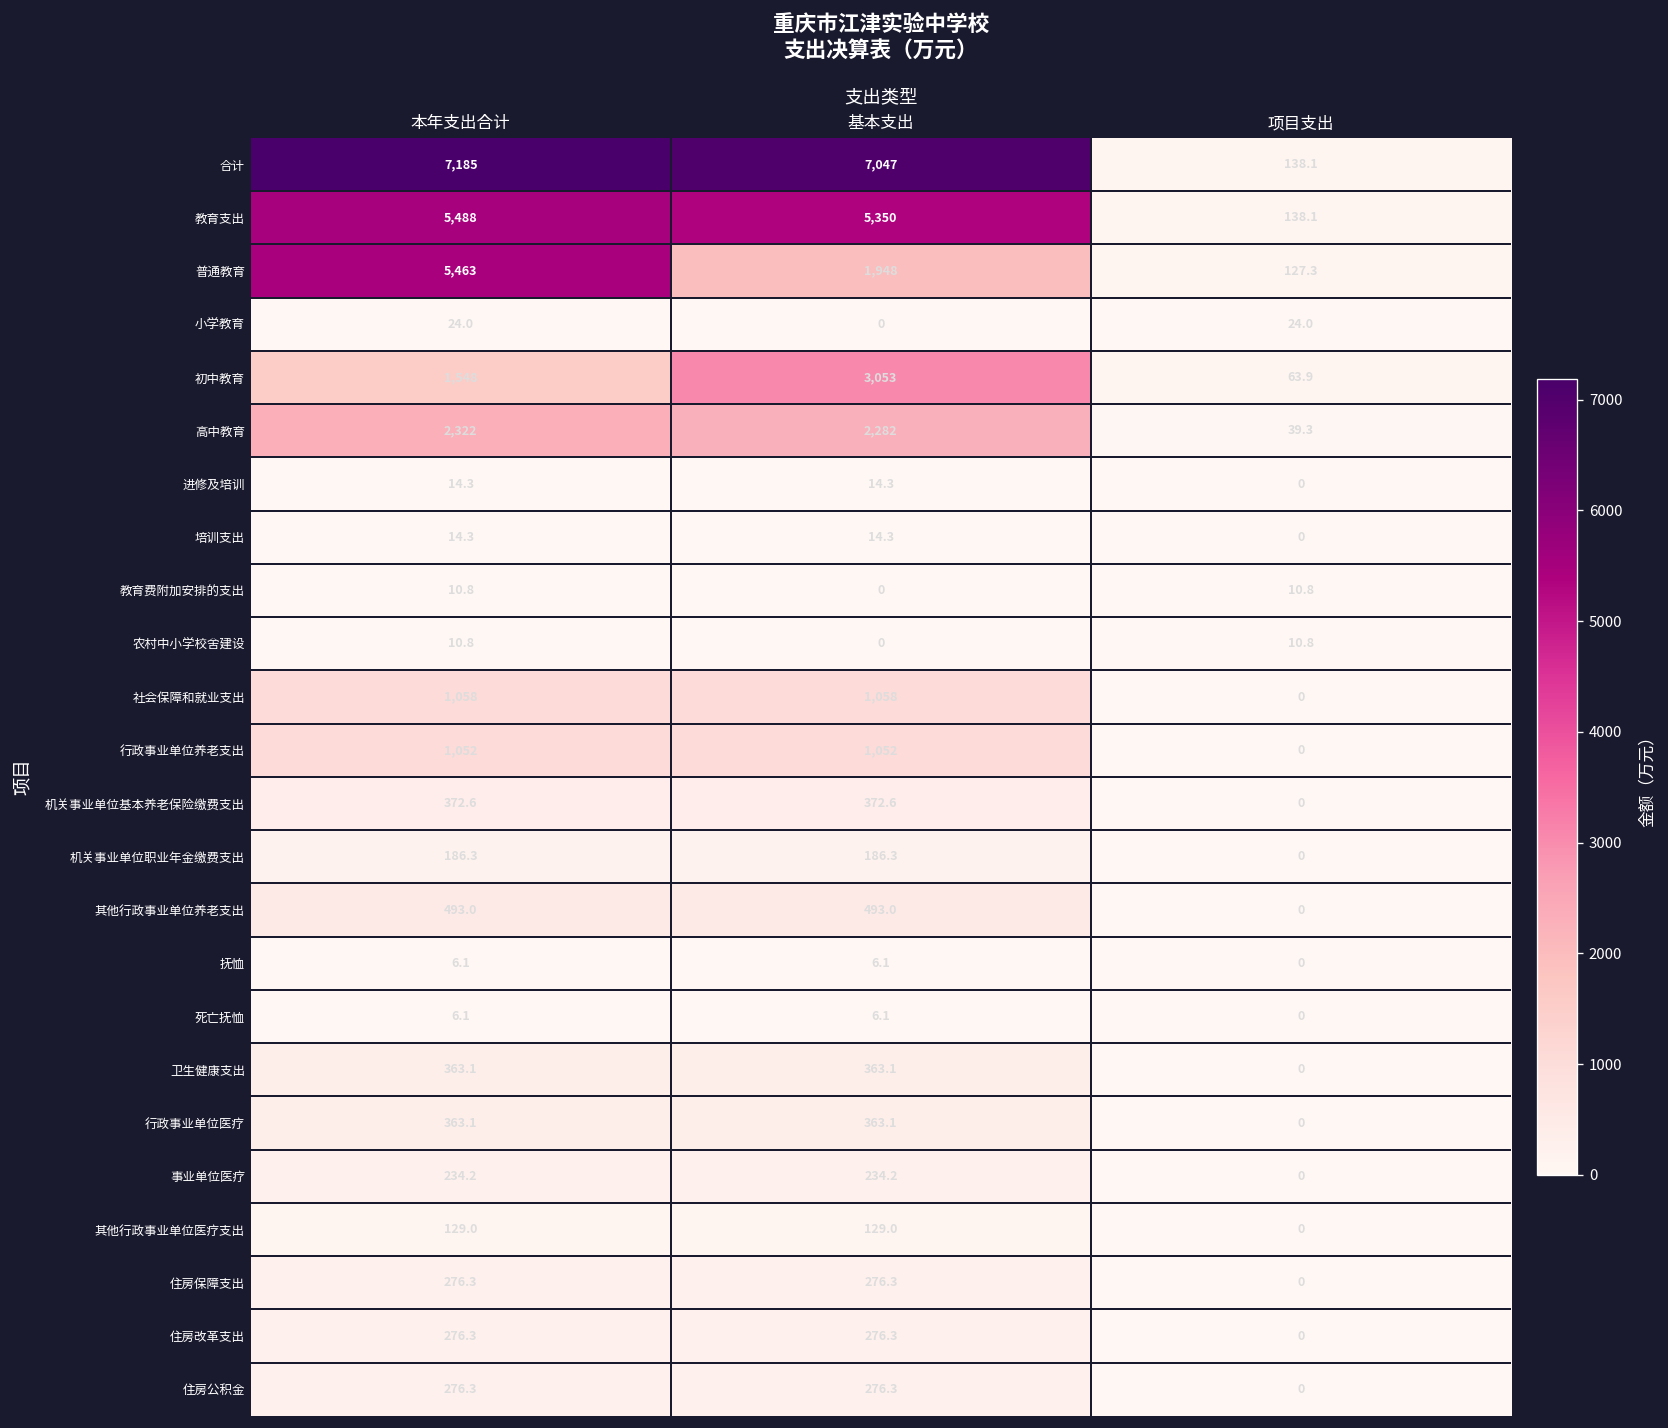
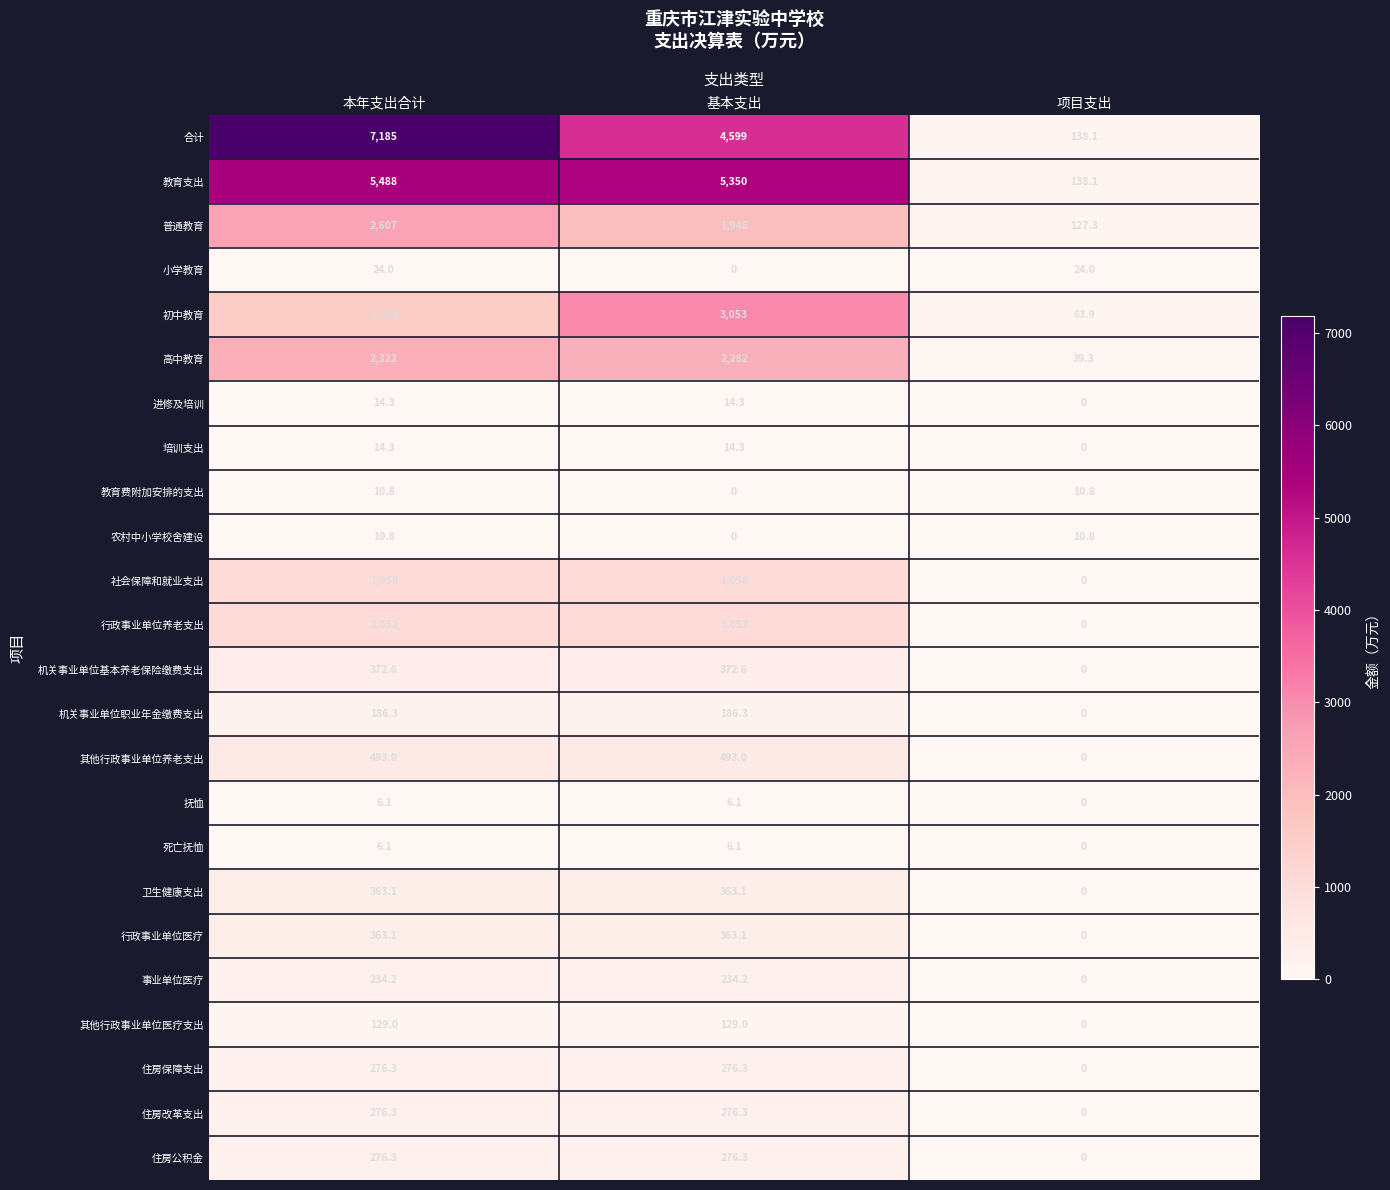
合计, 基本支出: 7,047 -> 4,599
普通教育, 本年支出合计: 5,463 -> 2,607
